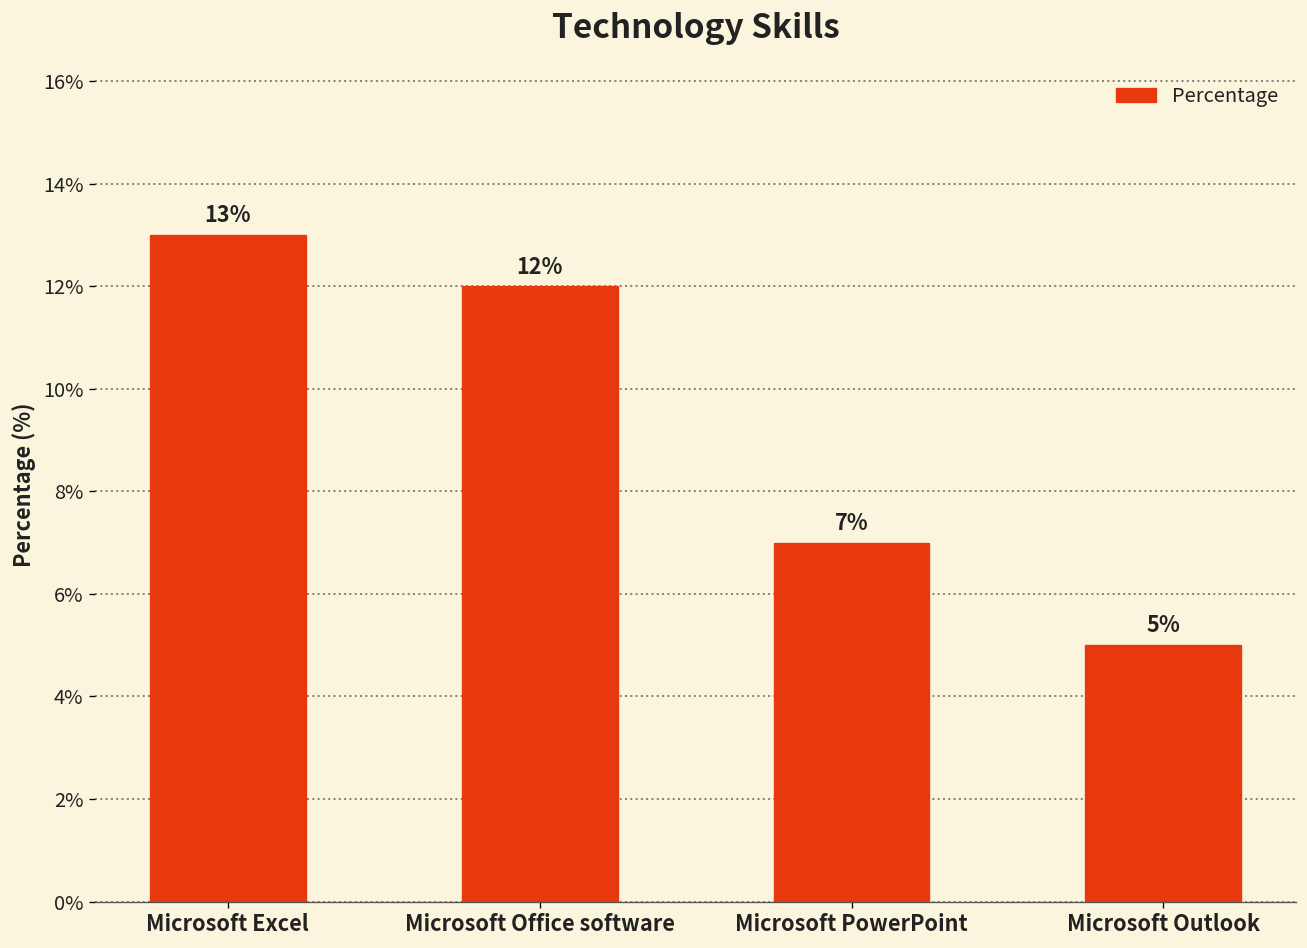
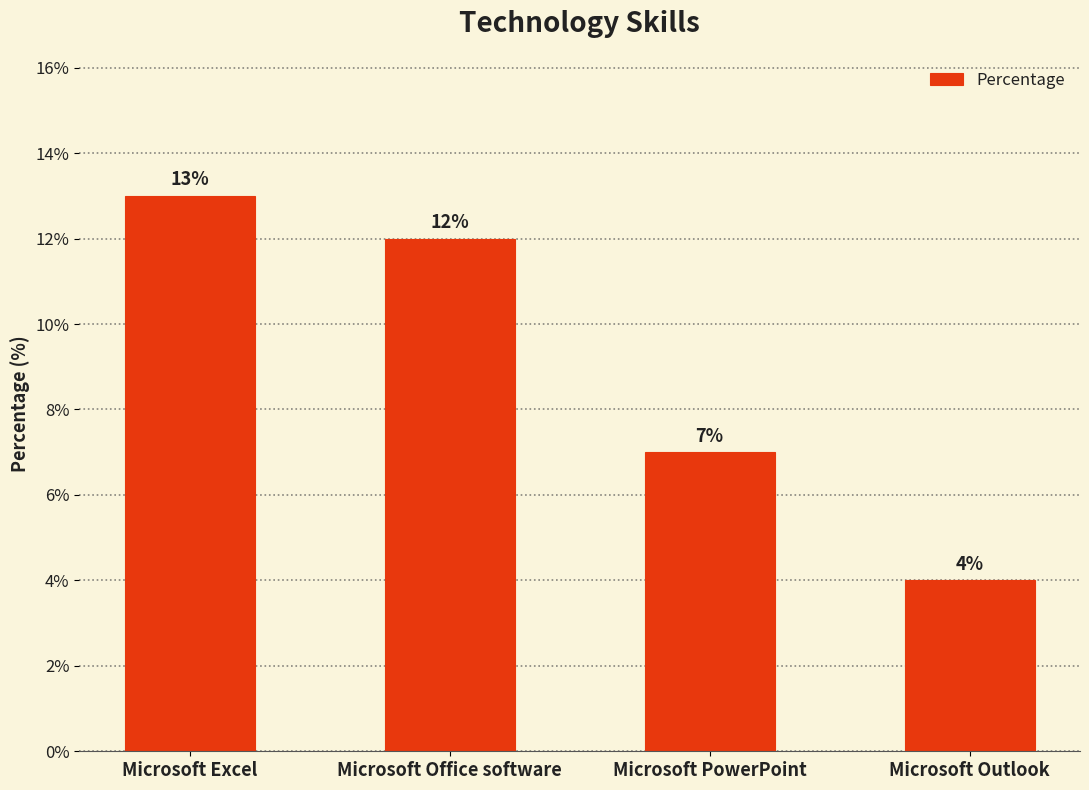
Microsoft Outlook: 5% -> 4%
